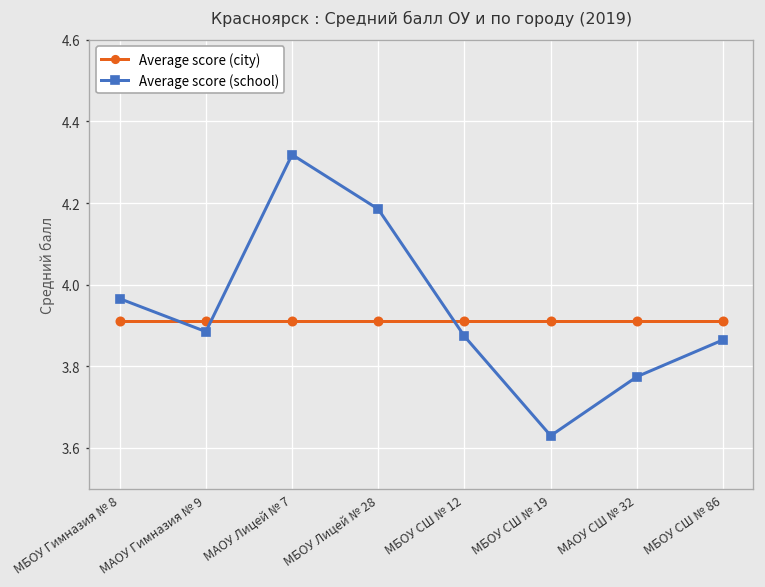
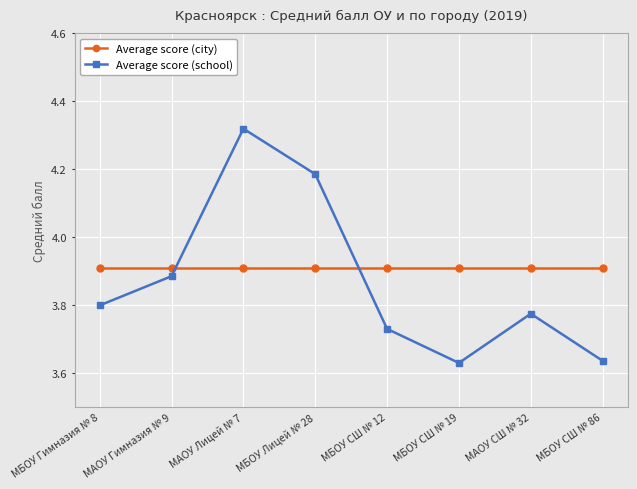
Average score (school), МБОУ Гимназия № 8: 3.97 -> 3.80
Average score (school), МБОУ СШ № 12: 3.87 -> 3.73
Average score (school), МБОУ СШ № 86: 3.86 -> 3.64
